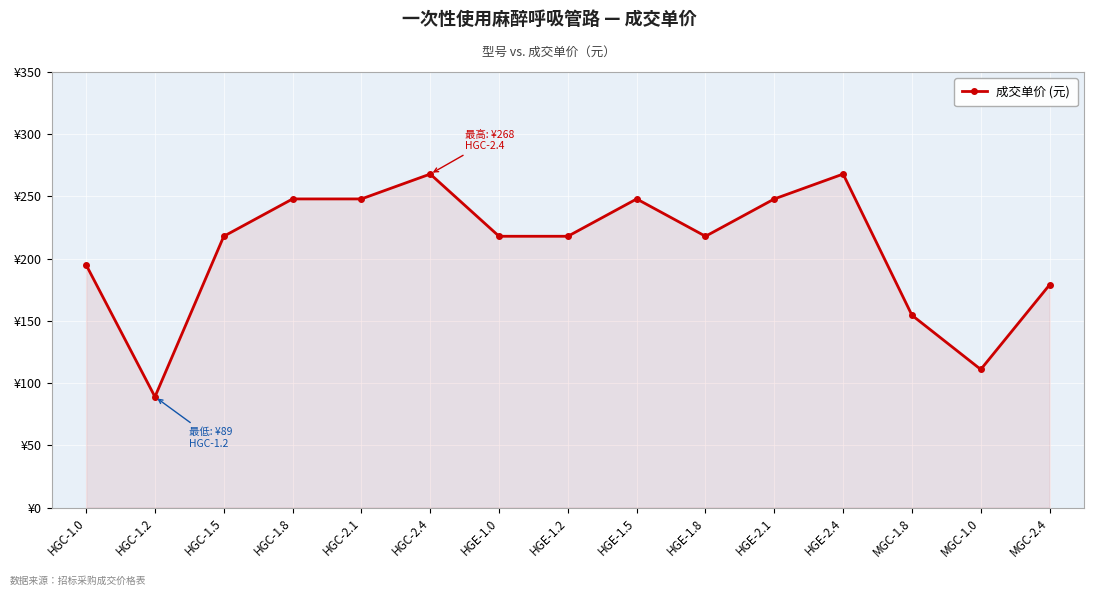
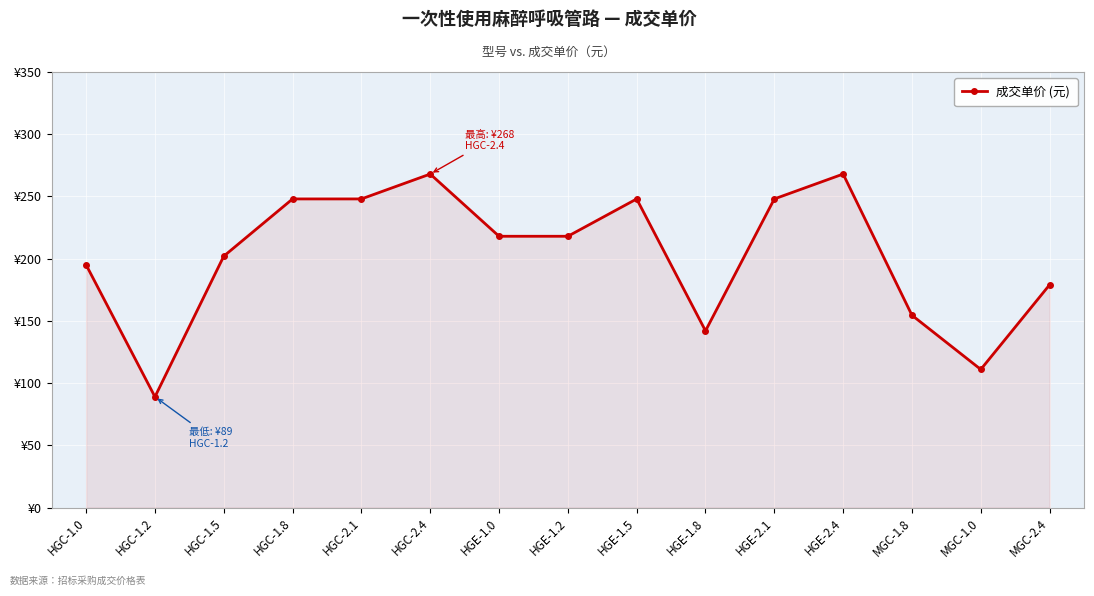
HGC-1.5: ¥218 -> ¥202
HGE-1.8: ¥218 -> ¥142
